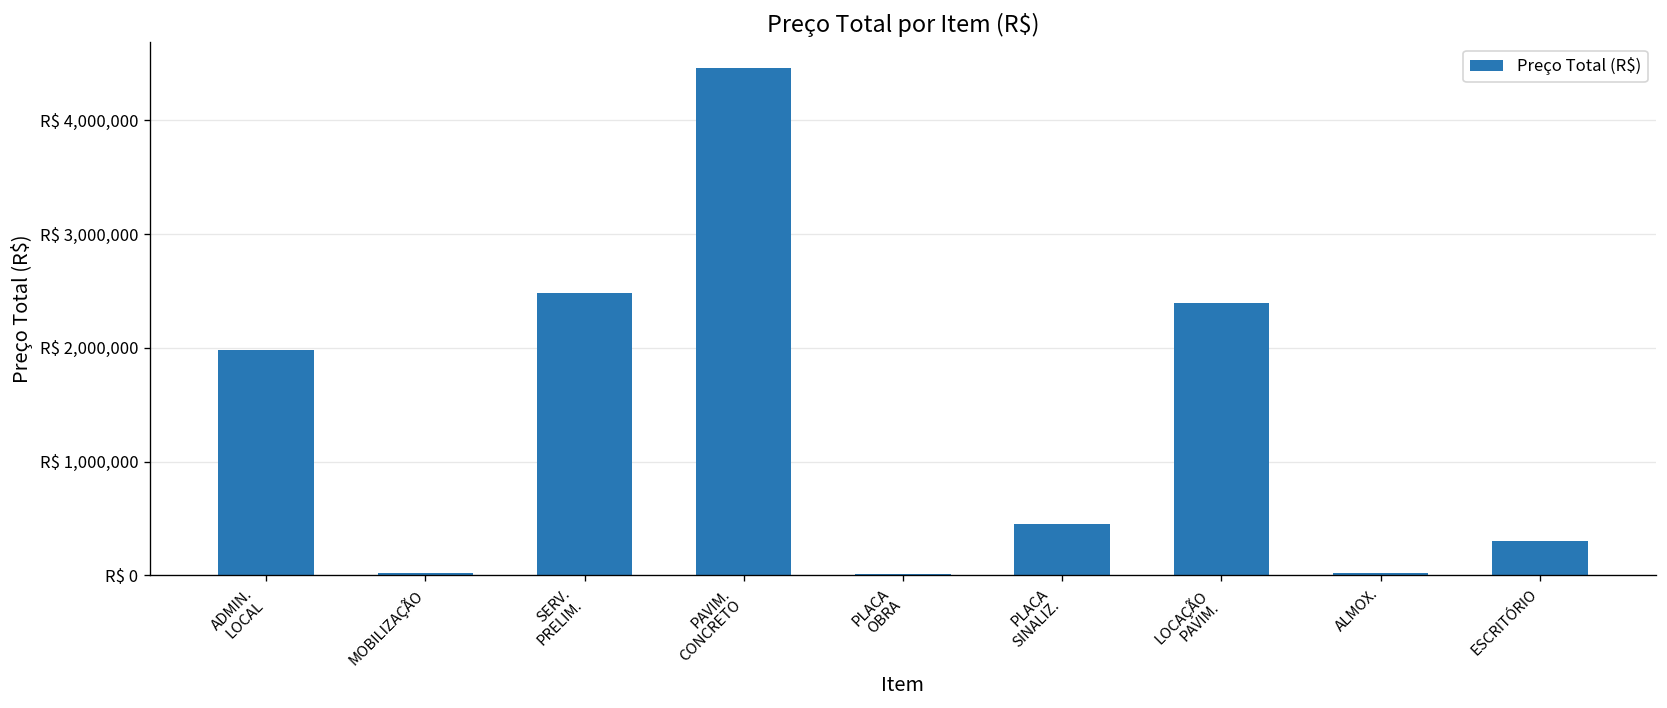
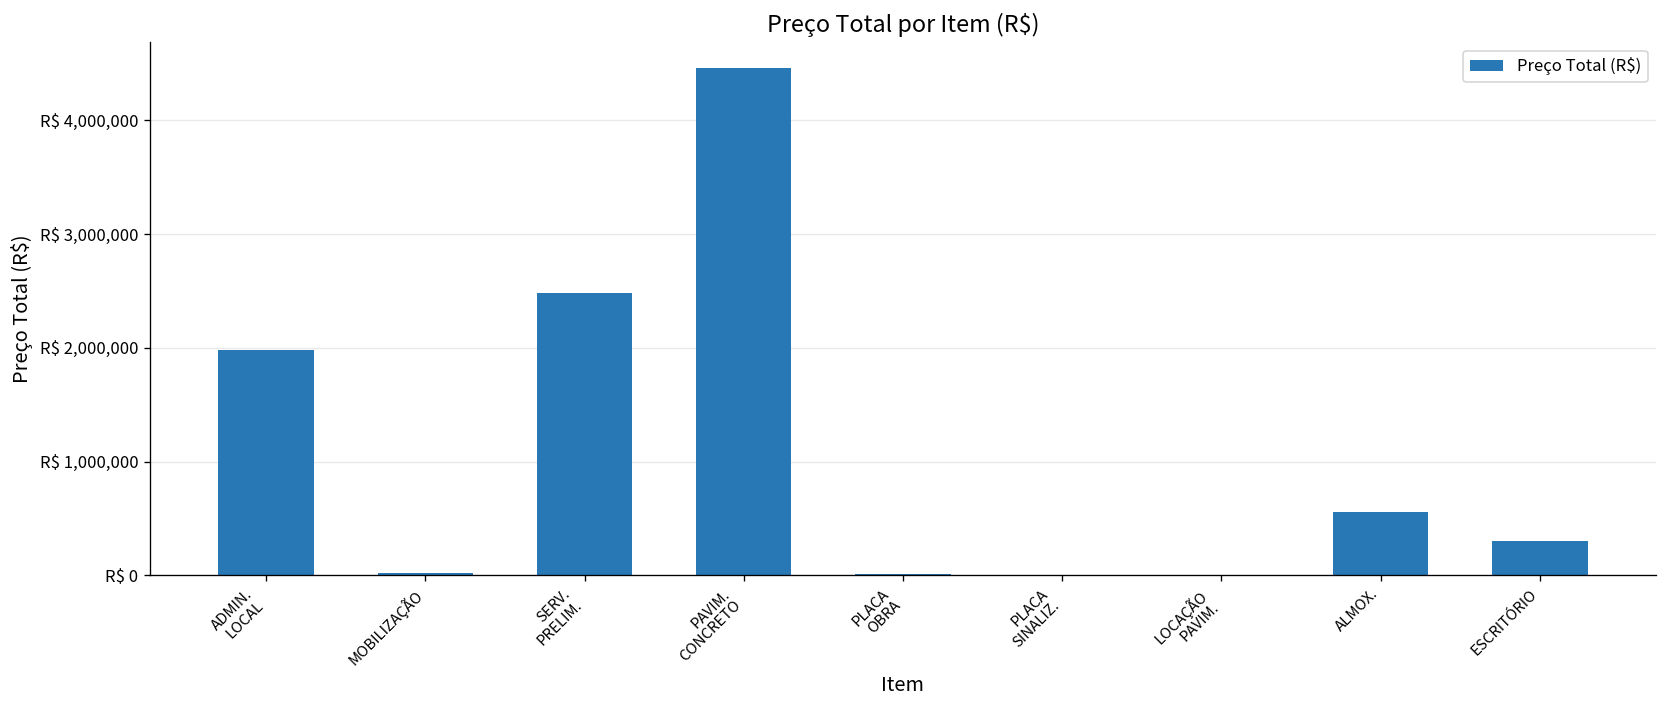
PLACA SINALIZ.: R$ 500,000 -> R$ 0
LOCAÇÃO PAVIM.: R$ 2,400,000 -> R$ 0
ALMOX.: R$ 0 -> R$ 600,000
